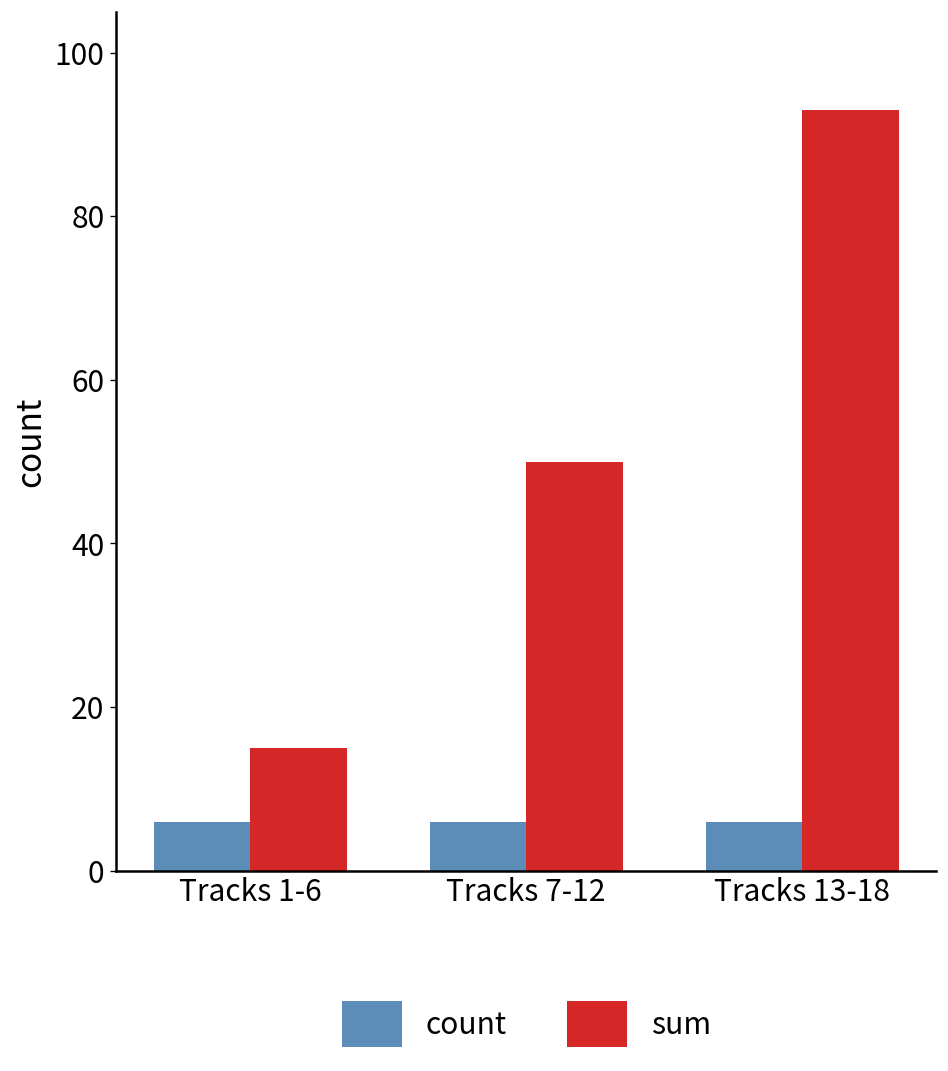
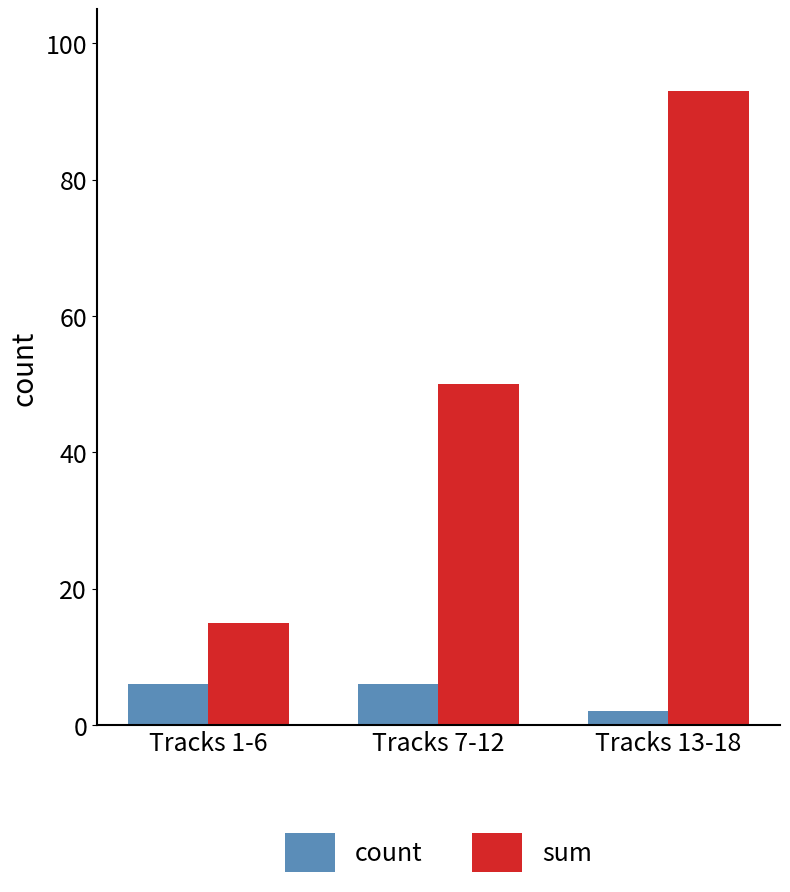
count, Tracks 13-18: 6 -> 2
